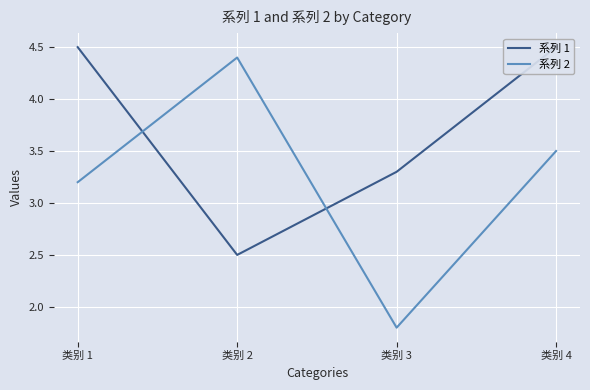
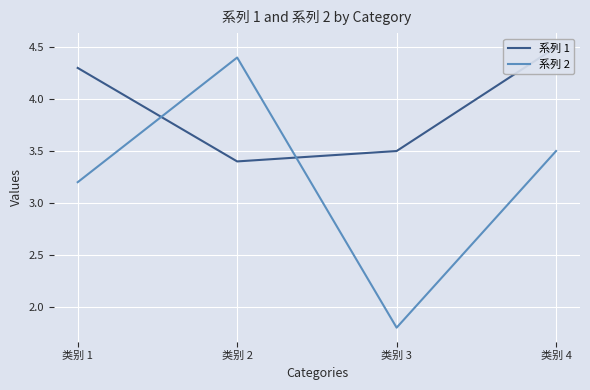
系列 1, 类别 1: 4.5 -> 4.3
系列 1, 类别 2: 2.5 -> 3.4
系列 1, 类别 3: 3.3 -> 3.5
